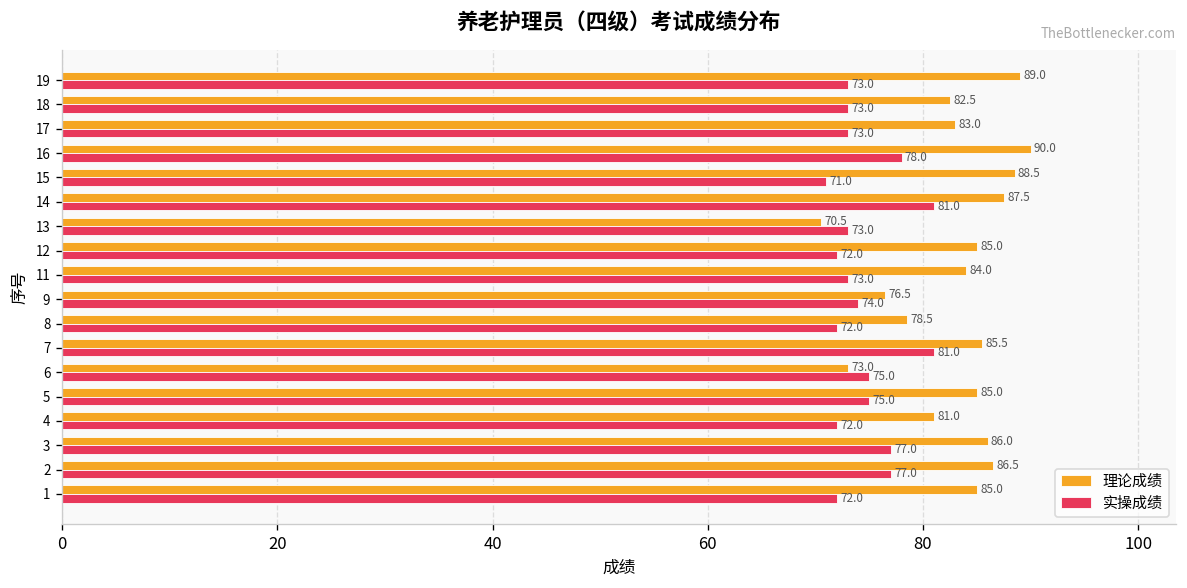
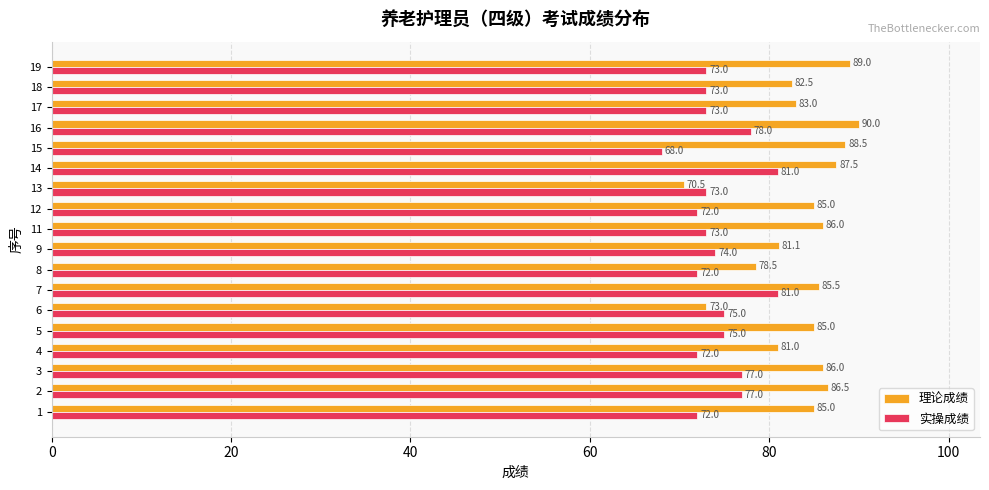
实操成绩, 15: 71.0 -> 68.0
理论成绩, 11: 84.0 -> 86.0
理论成绩, 9: 76.5 -> 81.1
